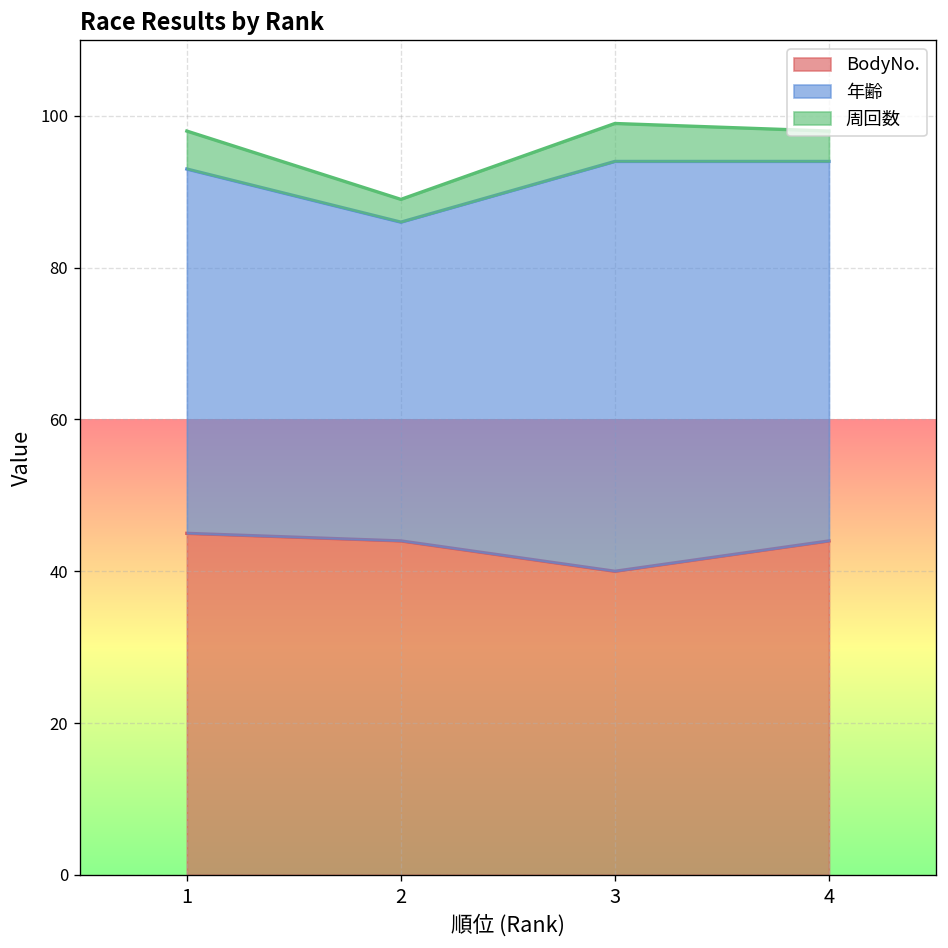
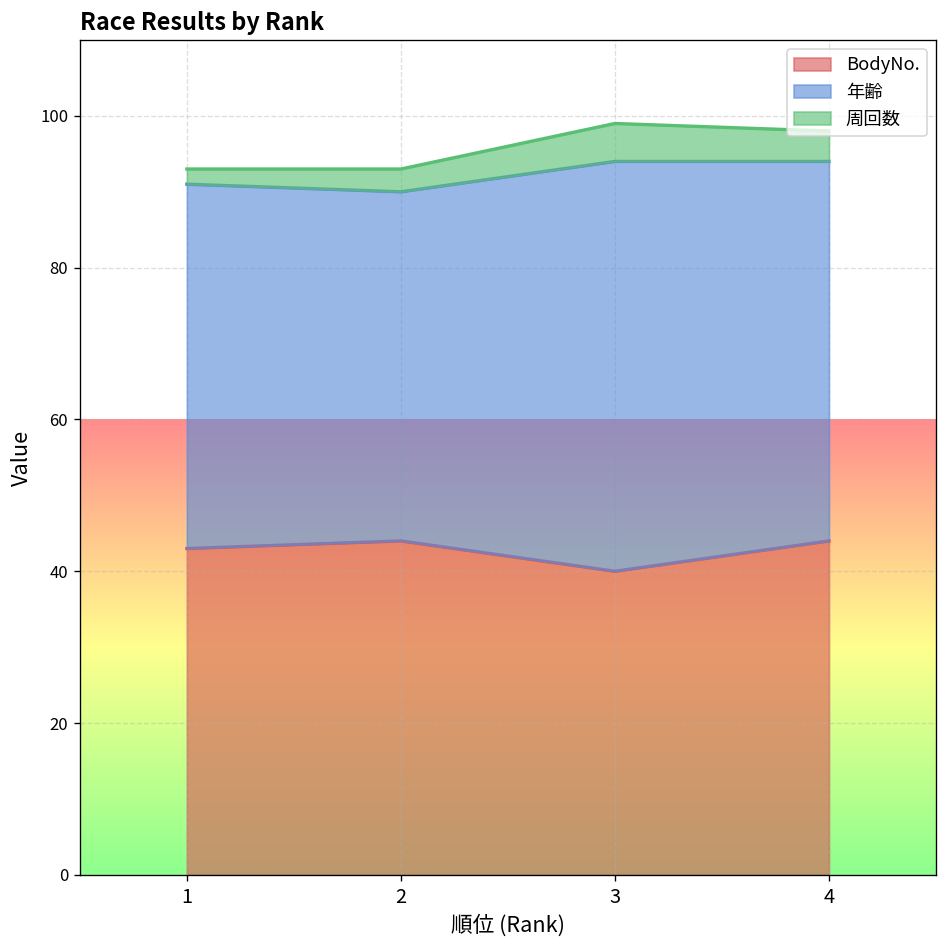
BodyNo., 1: 45 -> 43
周回数, 1: 5 -> 2
年齢, 2: 42 -> 46
